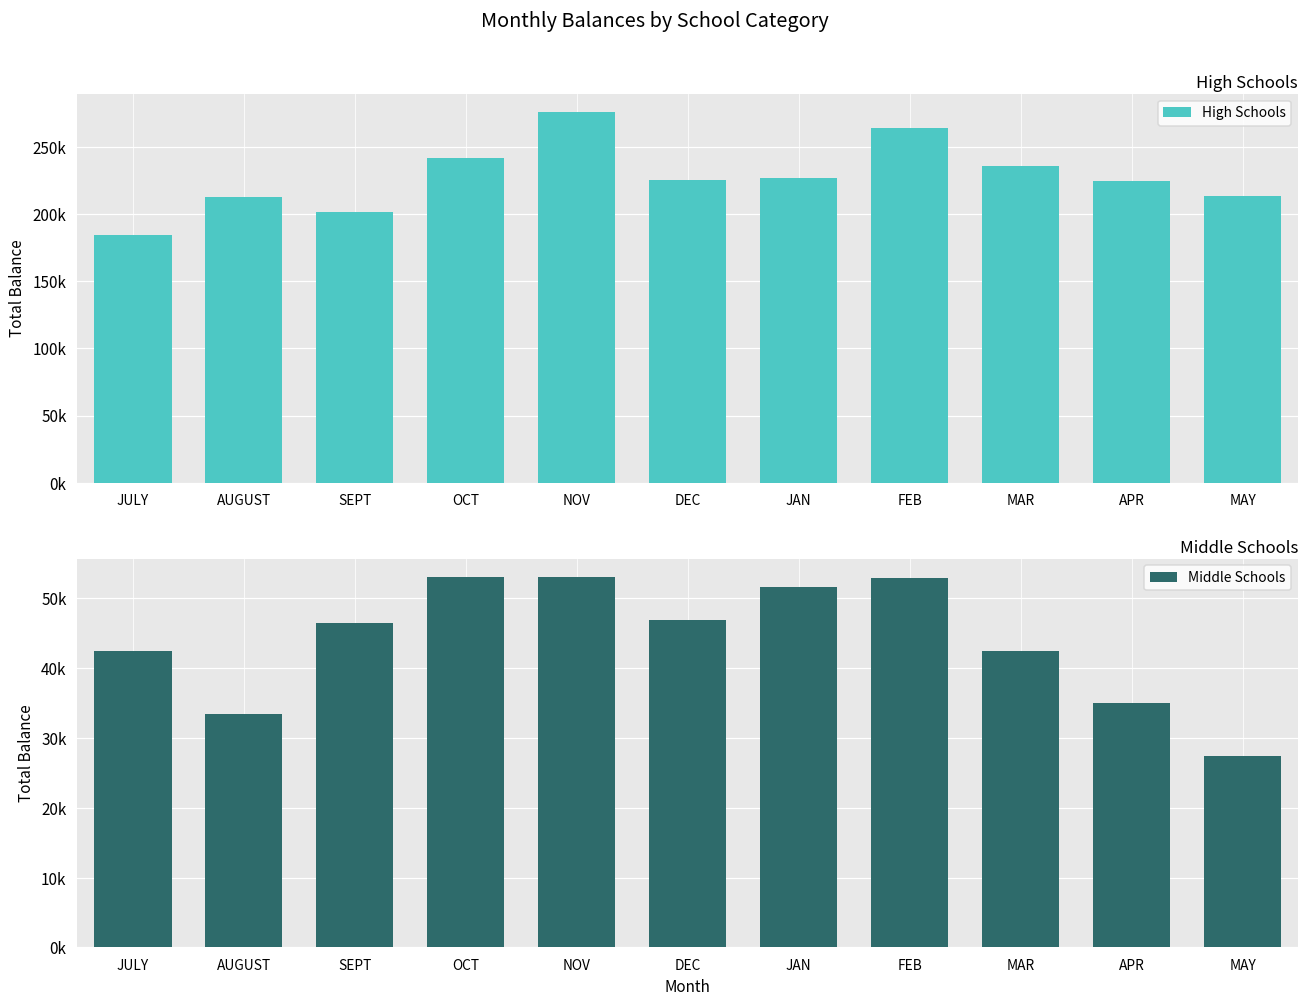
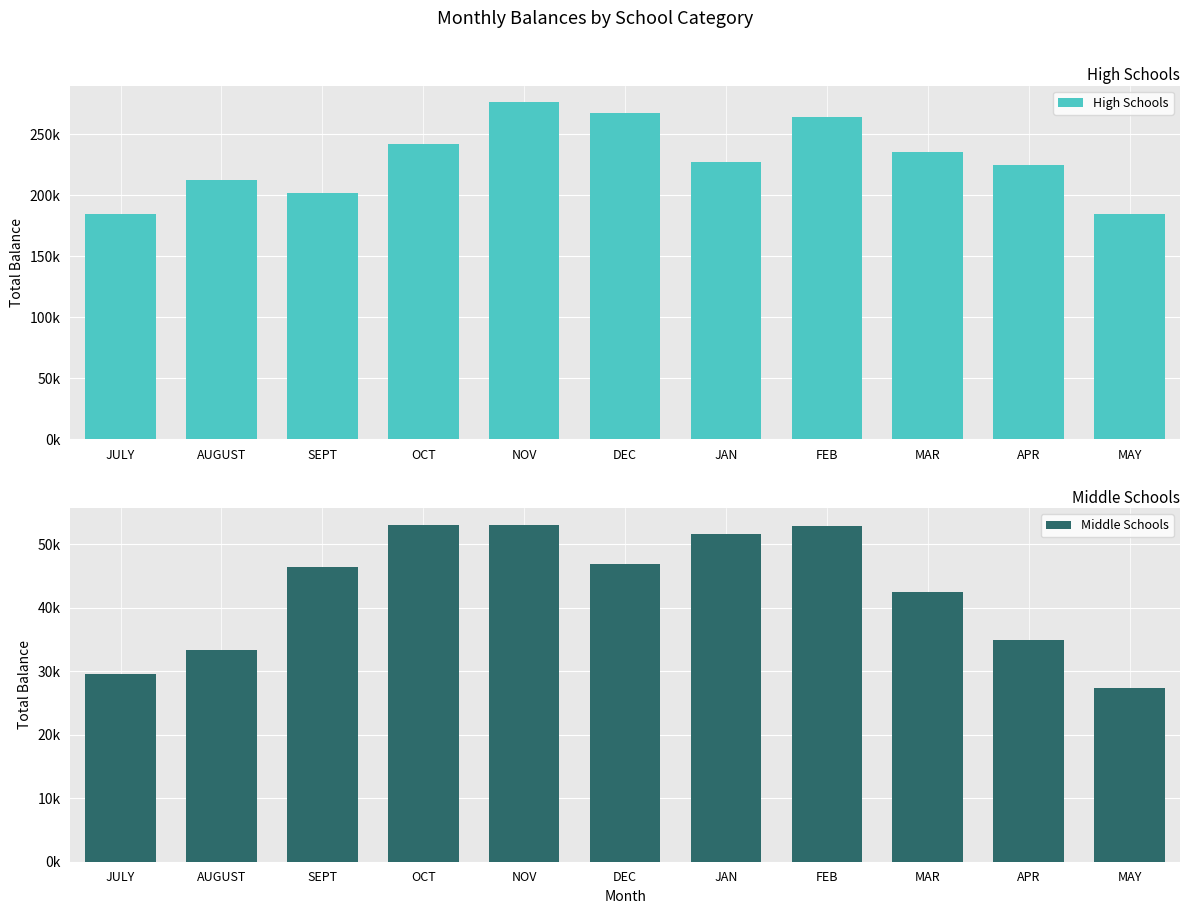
High Schools, DEC: 225000 -> 267000
High Schools, MAY: 213000 -> 184000
Middle Schools, JULY: 42000 -> 30000
